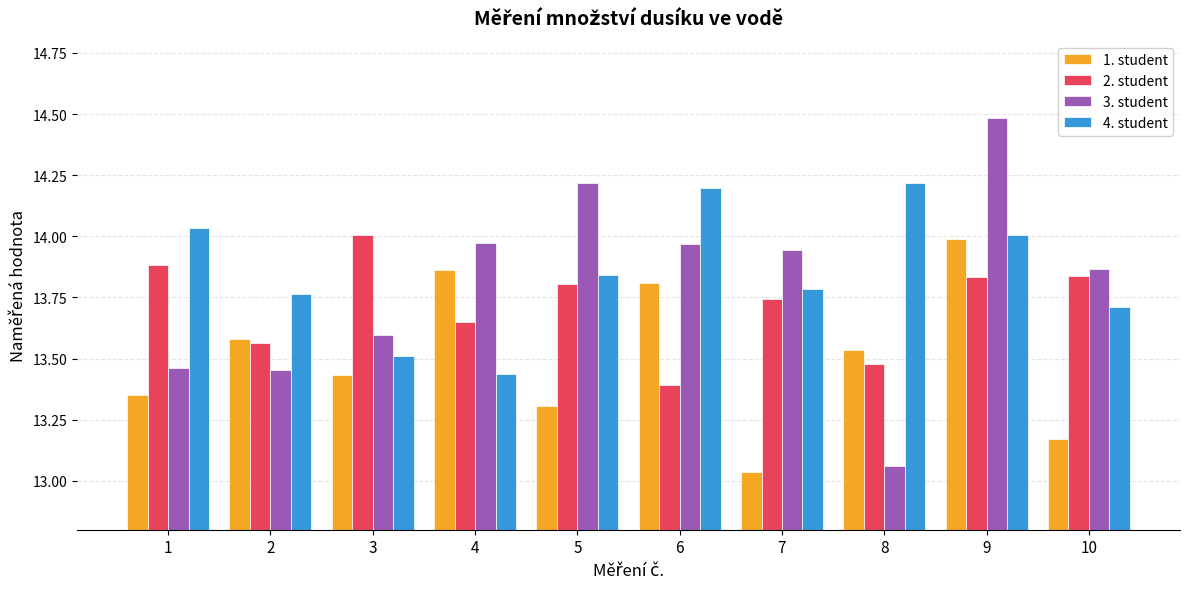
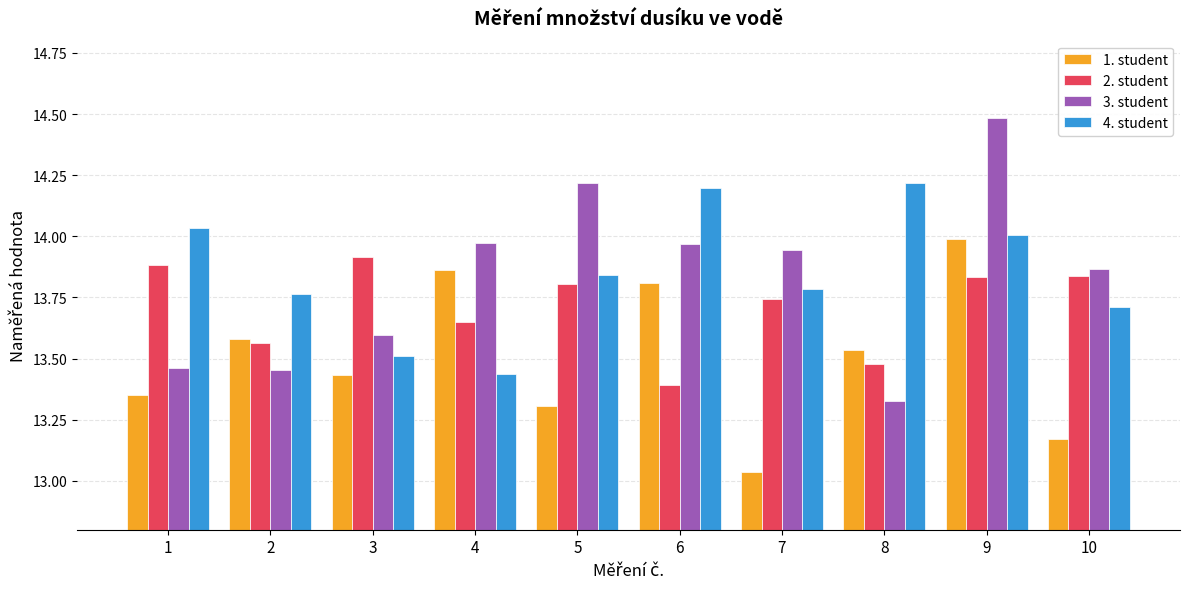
2. student, 3: 14.01 -> 13.91
3. student, 8: 13.06 -> 13.32
